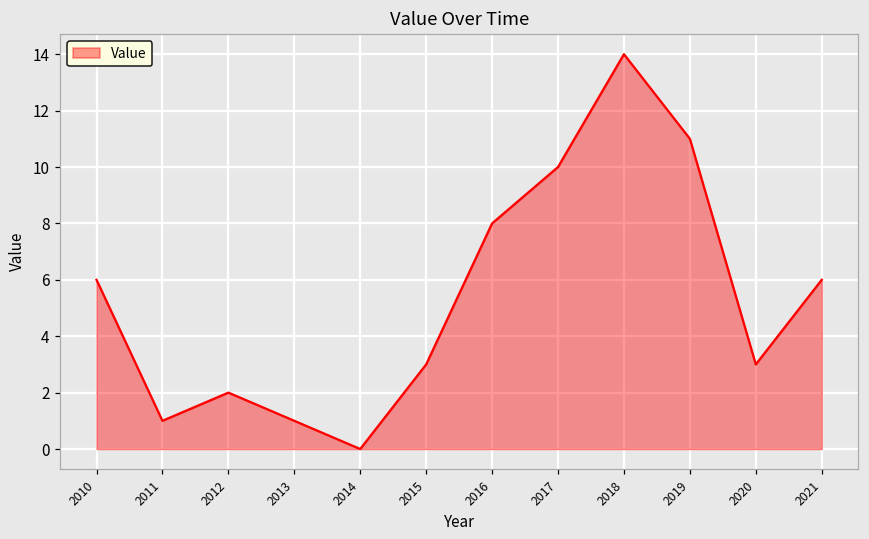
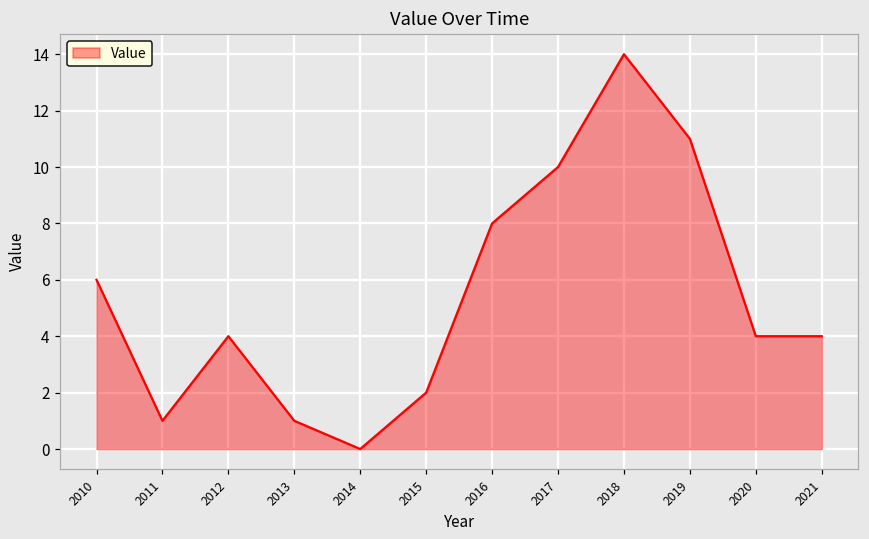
2012: 2 -> 4
2015: 3 -> 2
2020: 3 -> 4
2021: 6 -> 4
